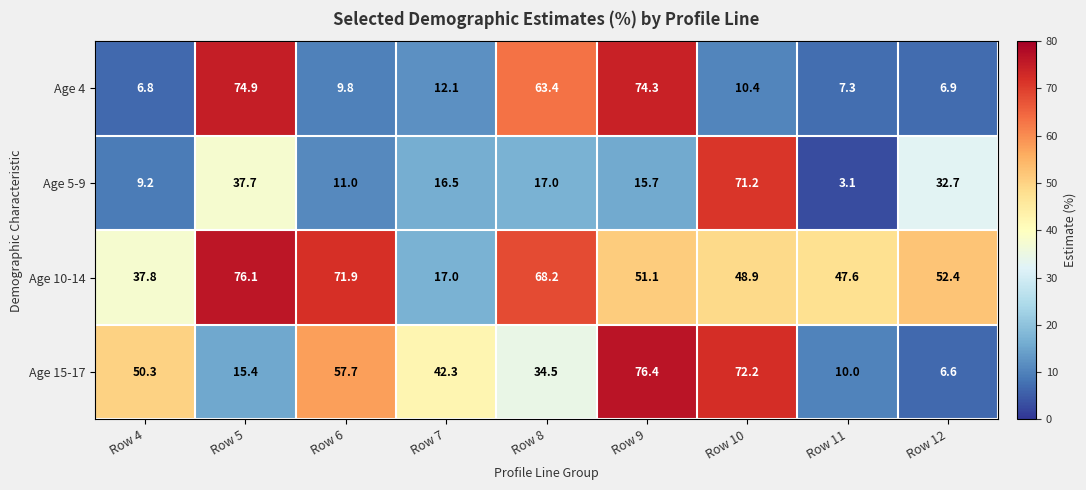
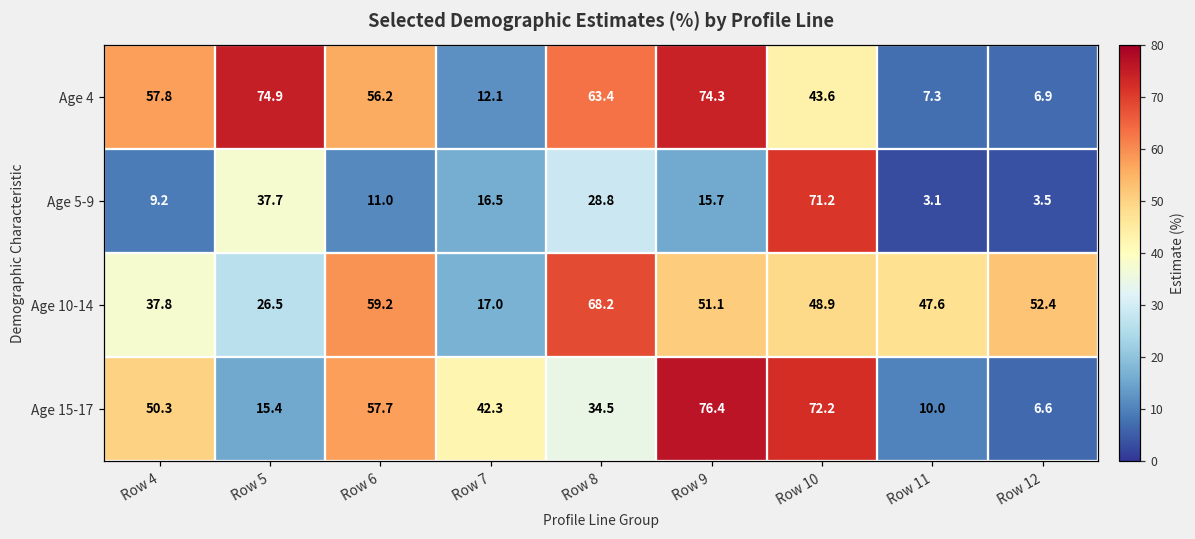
Age 4, Row 4: 6.8 -> 57.8
Age 4, Row 6: 9.8 -> 56.2
Age 4, Row 10: 10.4 -> 43.6
Age 5-9, Row 8: 17.0 -> 28.8
Age 5-9, Row 12: 32.7 -> 3.5
Age 10-14, Row 5: 76.1 -> 26.5
Age 10-14, Row 6: 71.9 -> 59.2
